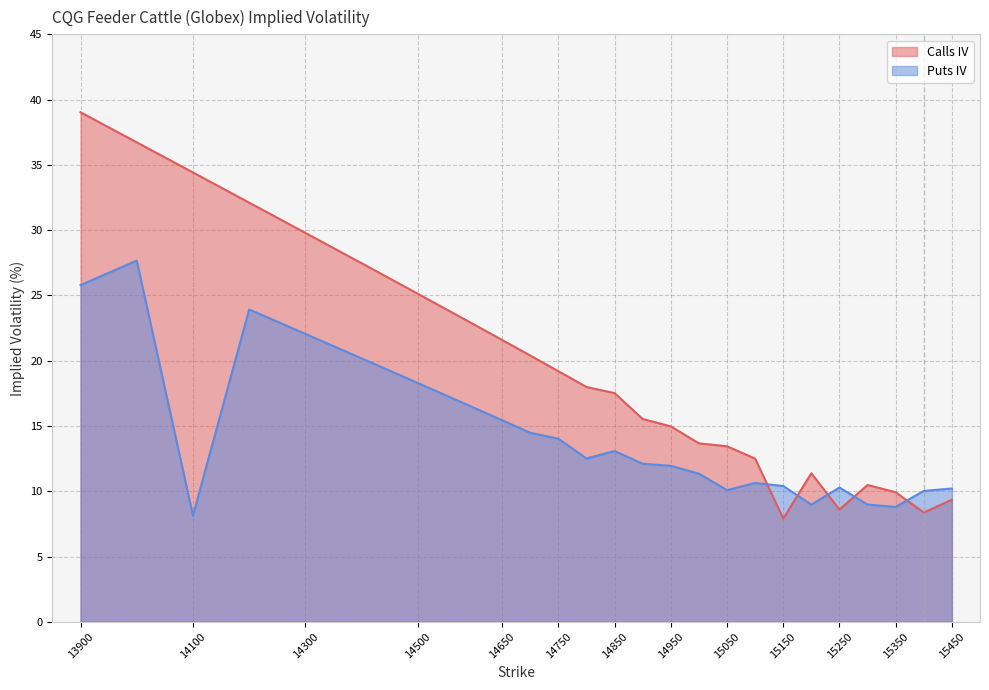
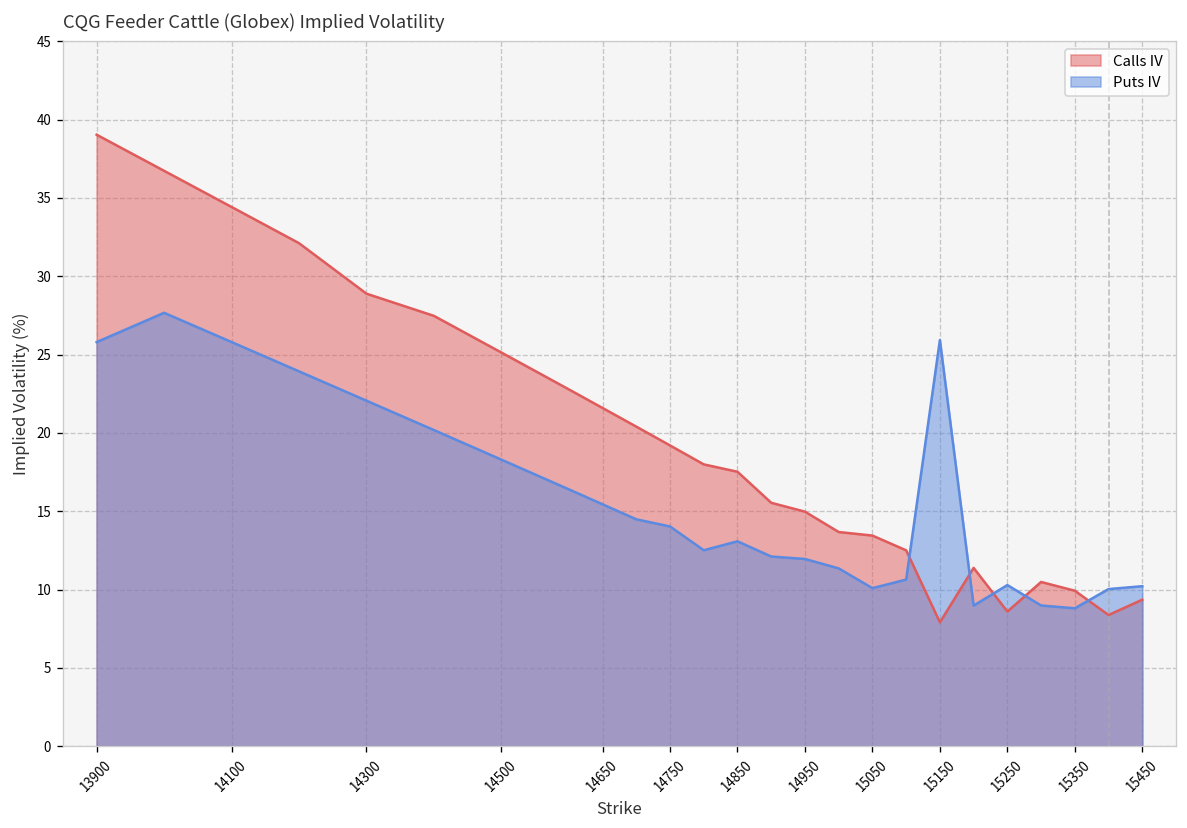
Puts IV, 14100: 8.1 -> 25.8
Calls IV, 14300: 29.8 -> 28.9
Puts IV, 15150: 10.4 -> 25.9
